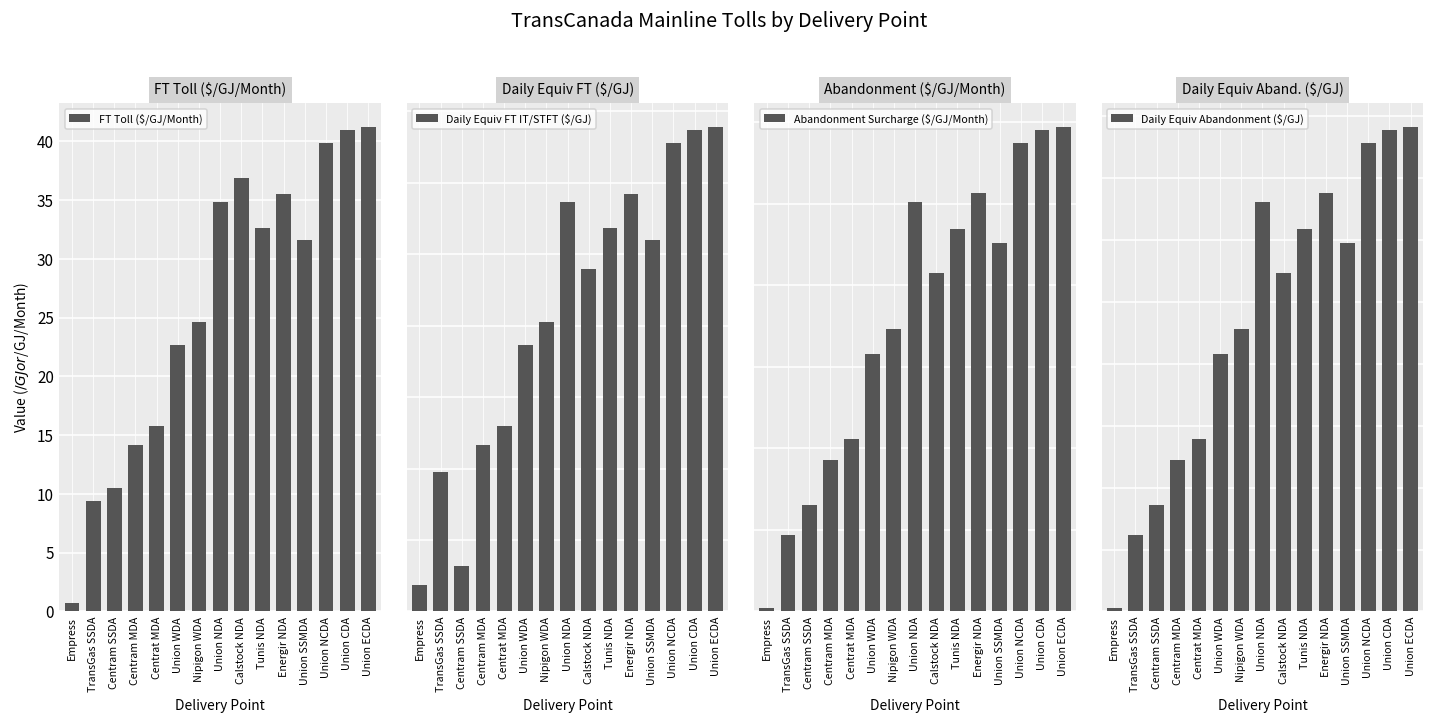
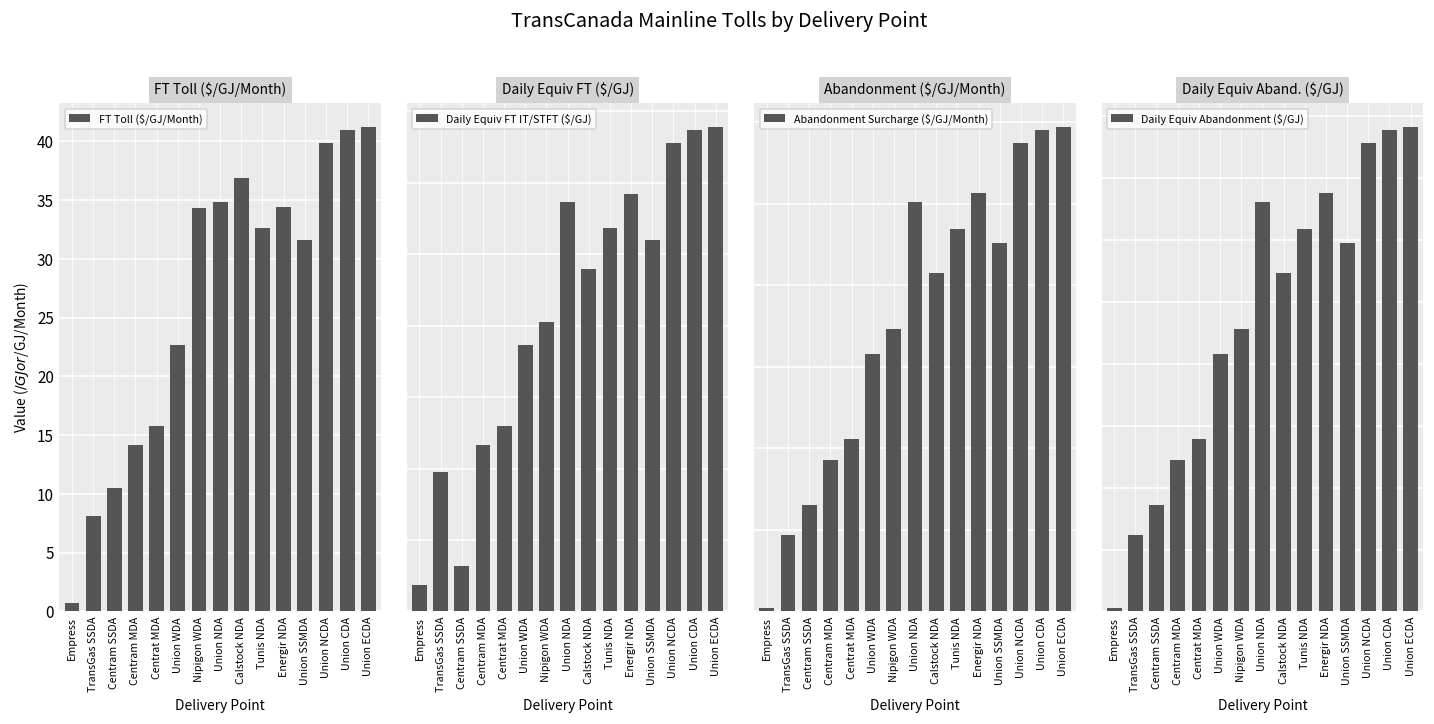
FT Toll ($/GJ/Month), TransGas SSDA: 9.4 -> 8.1
FT Toll ($/GJ/Month), Nipigon WDA: 24.7 -> 34.4
FT Toll ($/GJ/Month), Energir NDA: 35.5 -> 34.4
